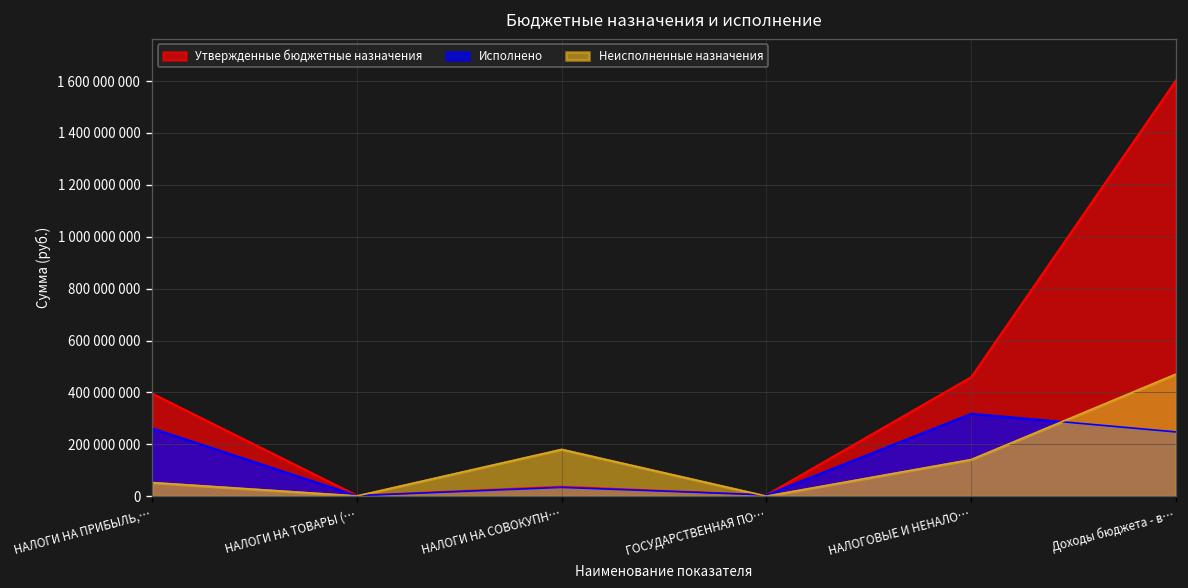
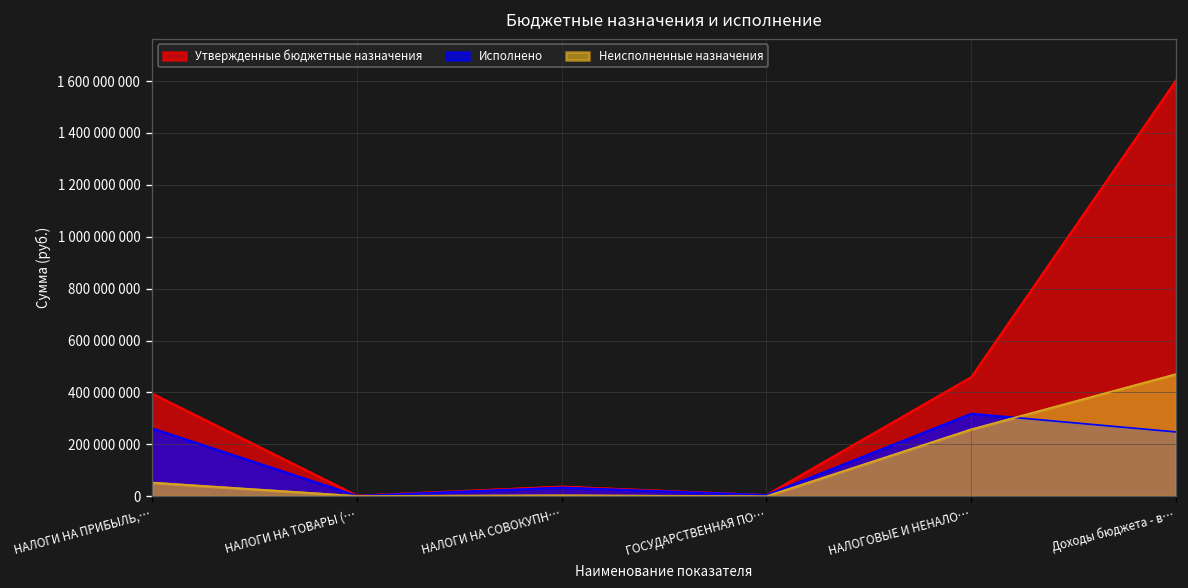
Неисполненные назначения, НАЛОГИ НА СОВОКУПН…: 180000000 -> 0
Неисполненные назначения, НАЛОГОВЫЕ И НЕНАЛО…: 140000000 -> 260000000
